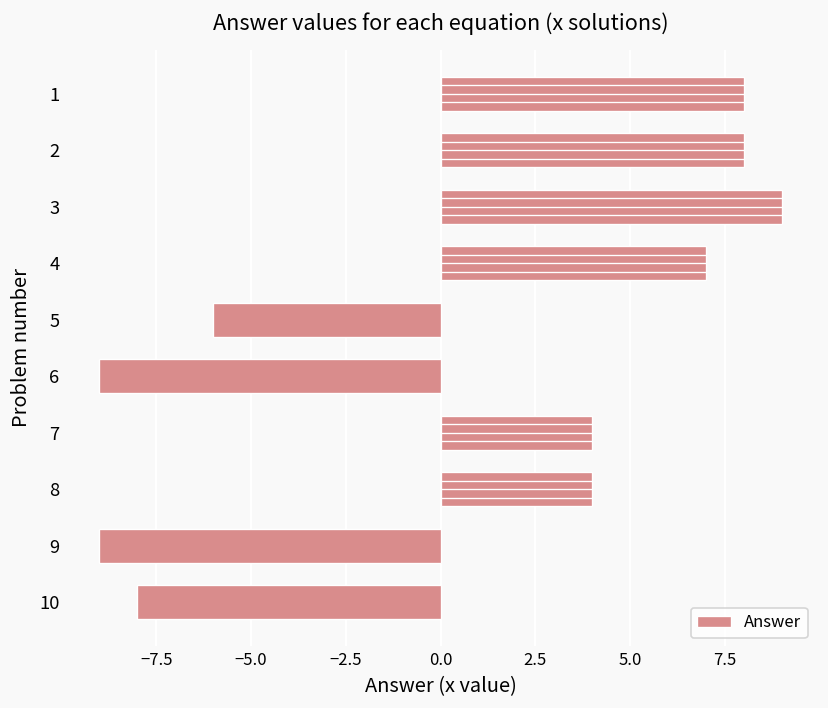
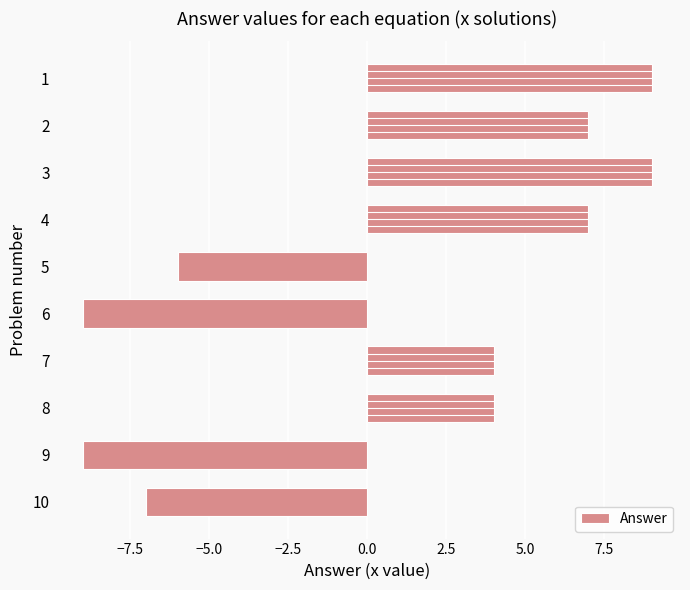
1: 8 -> 9
2: 8 -> 7
10: -8 -> -7
